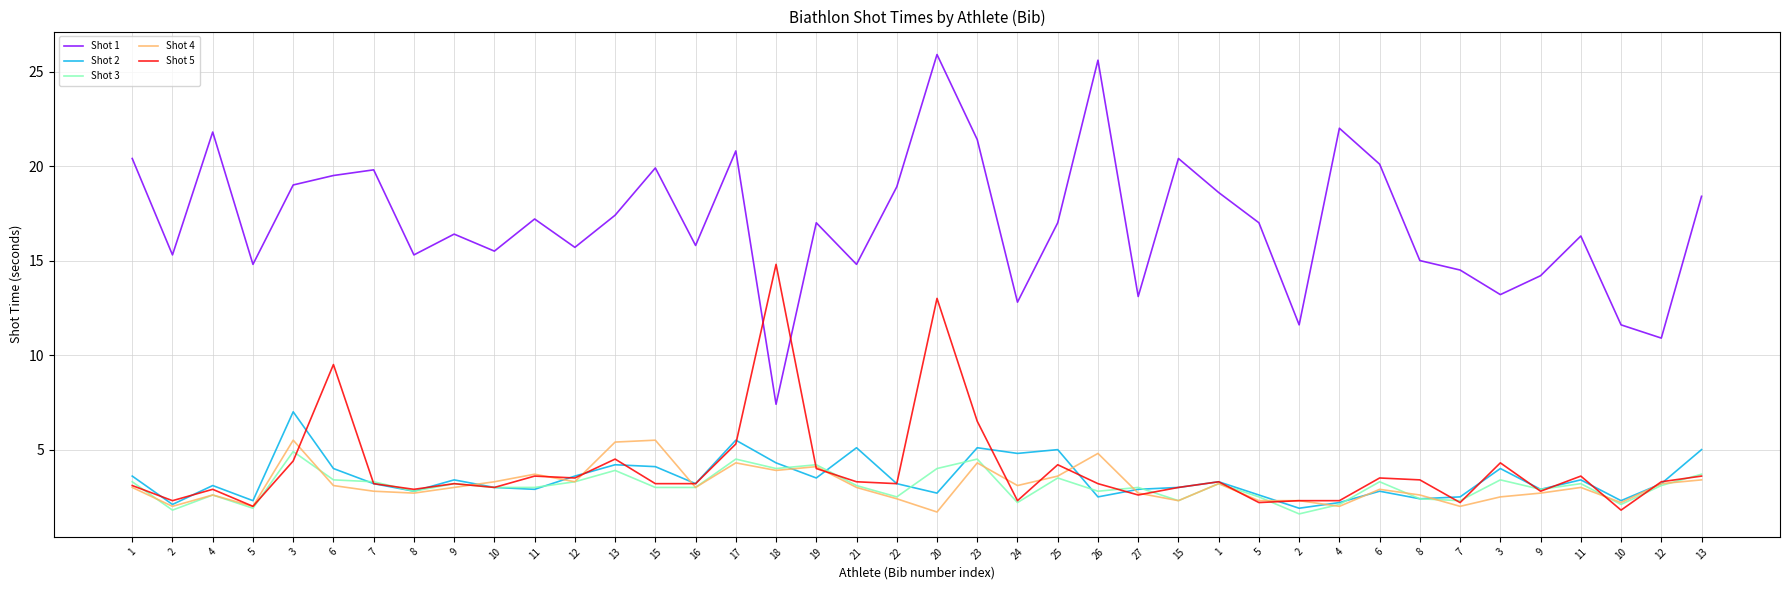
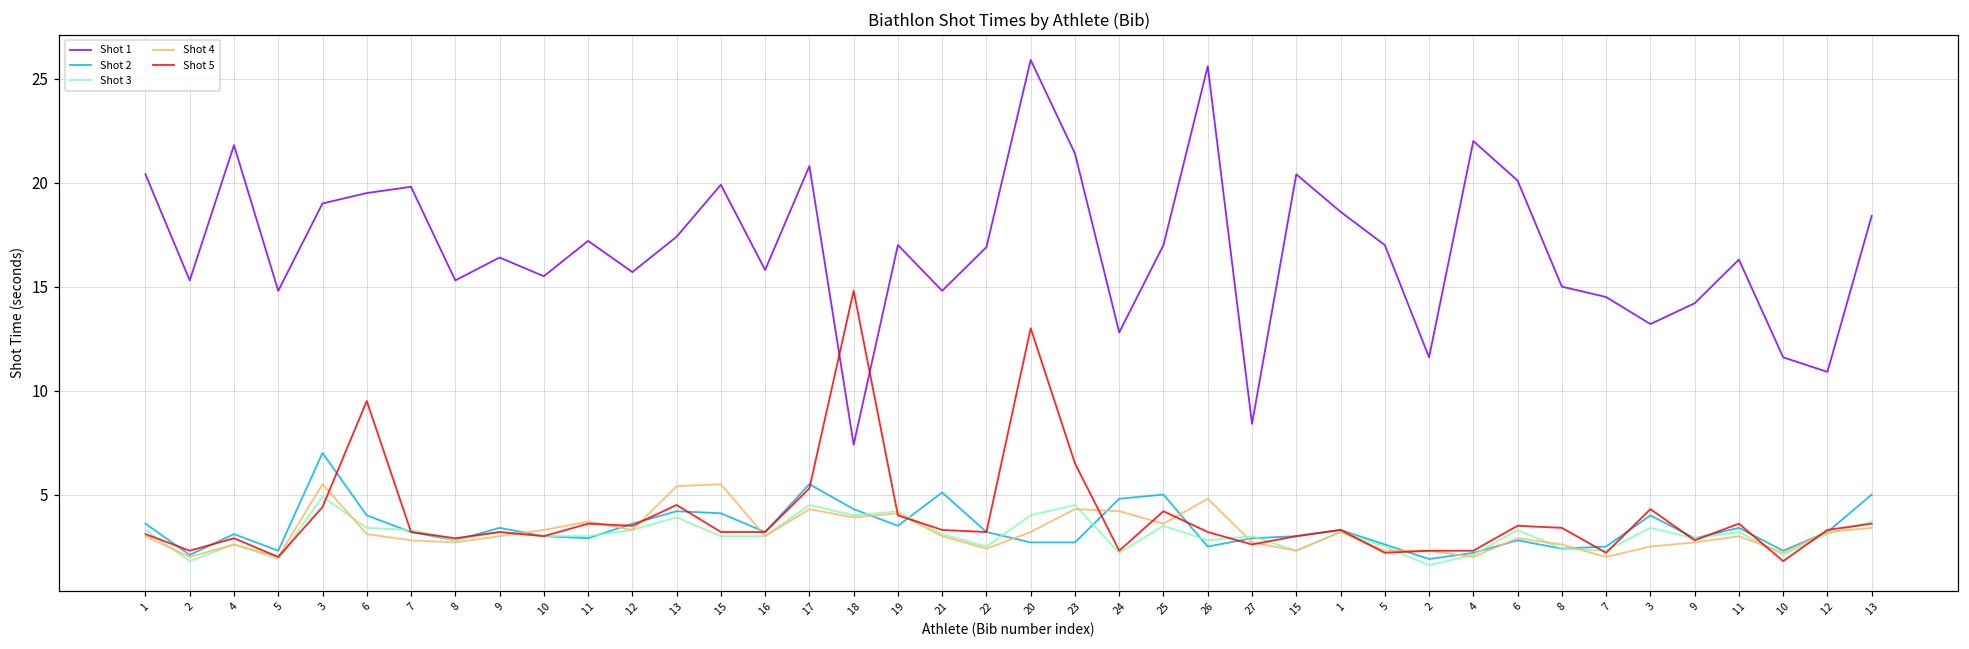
Shot 1, 22: 18.9 -> 16.9
Shot 4, 20: 1.7 -> 3.2
Shot 2, 23: 5.1 -> 2.7
Shot 4, 24: 3.1 -> 4.2
Shot 1, 27: 13.1 -> 8.4
